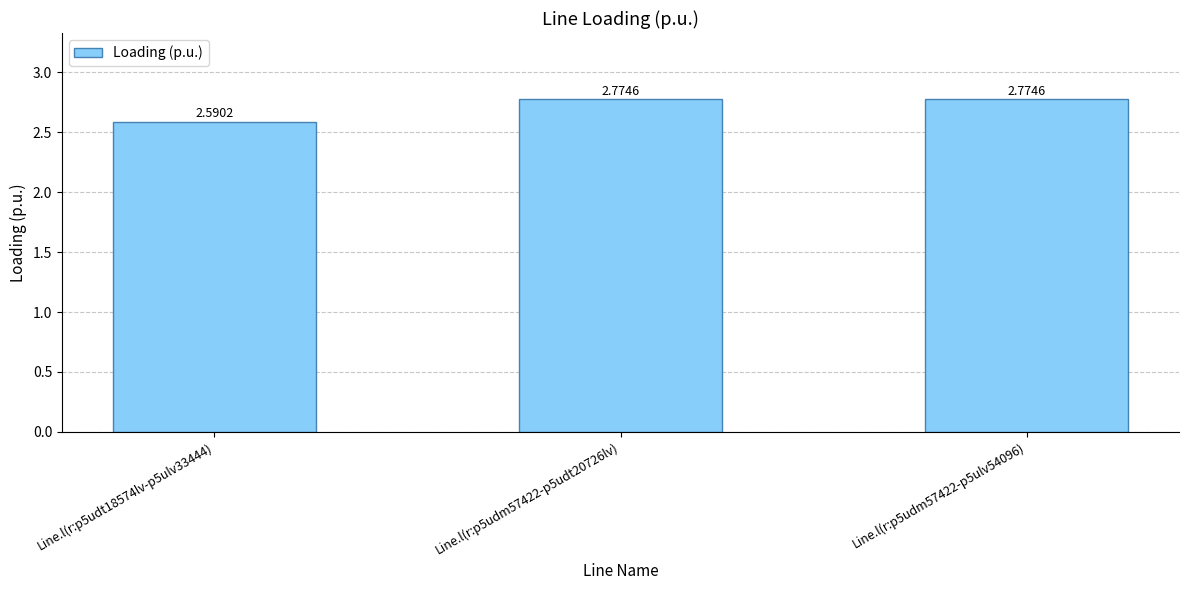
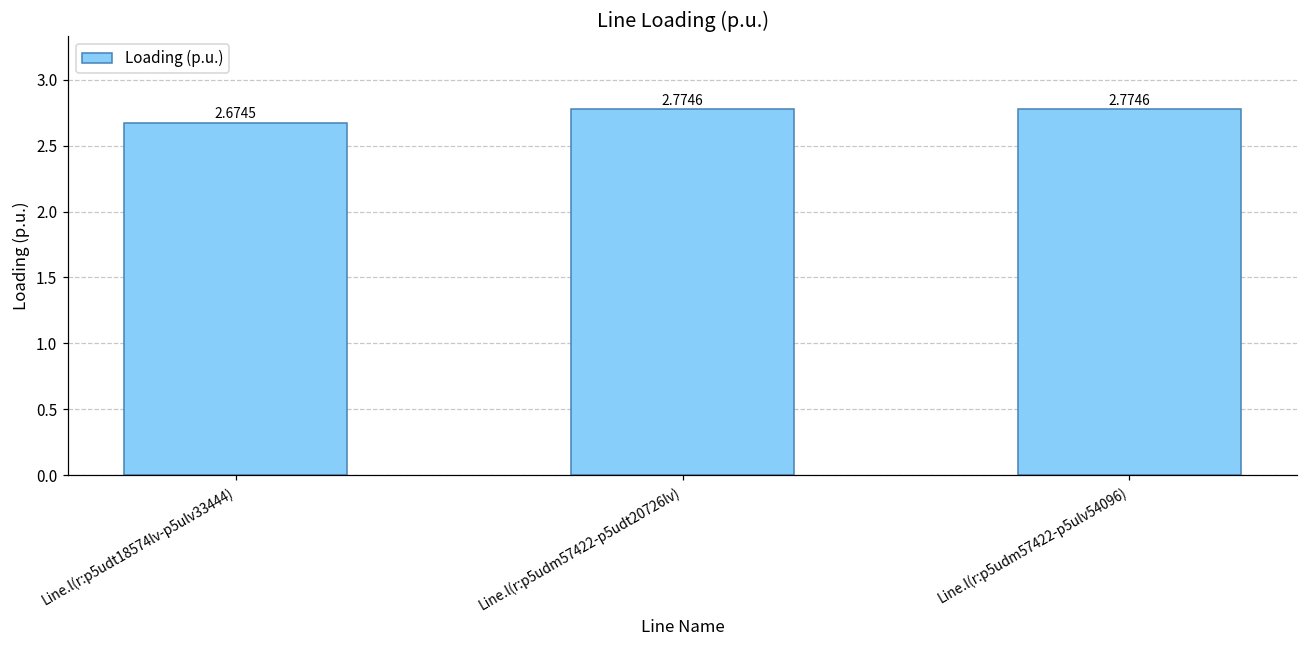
Line.l(r:p5udt18574lv-p5ulv33444): 2.5902 -> 2.6745
